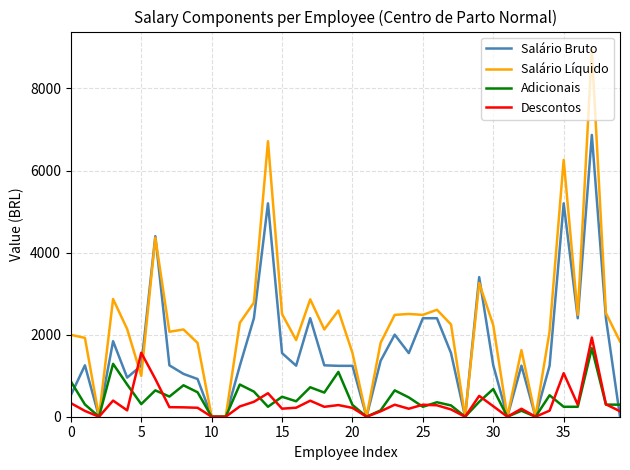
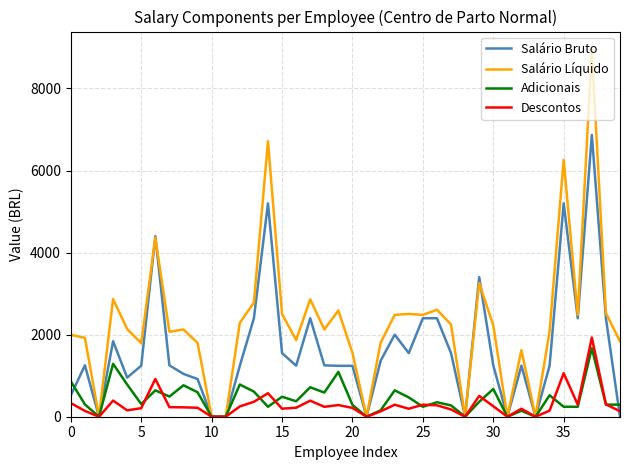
Salário Líquido, 5: 1000 -> 1800
Descontos, 5: 1600 -> 200
